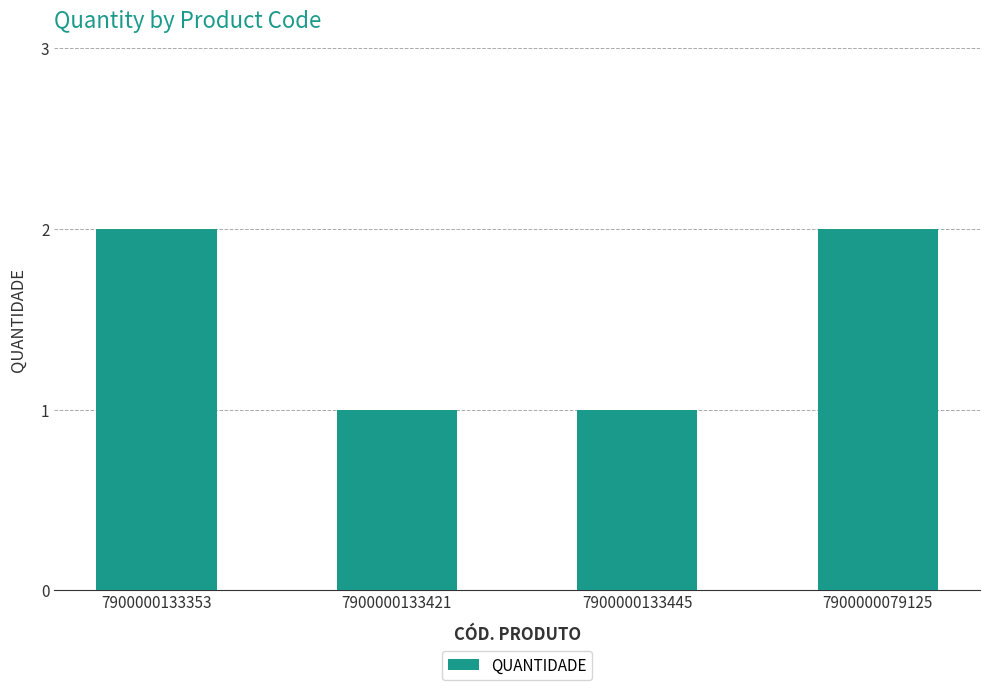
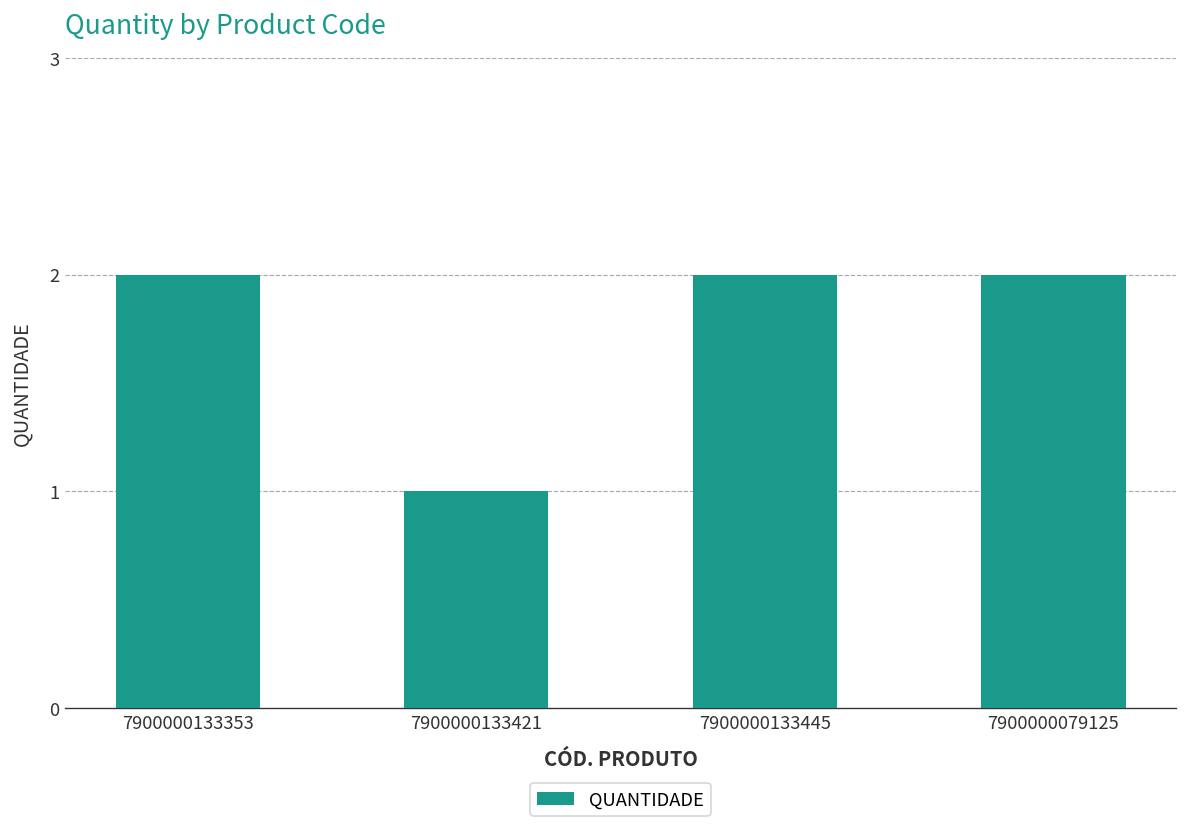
7900000133445: 1 -> 2
